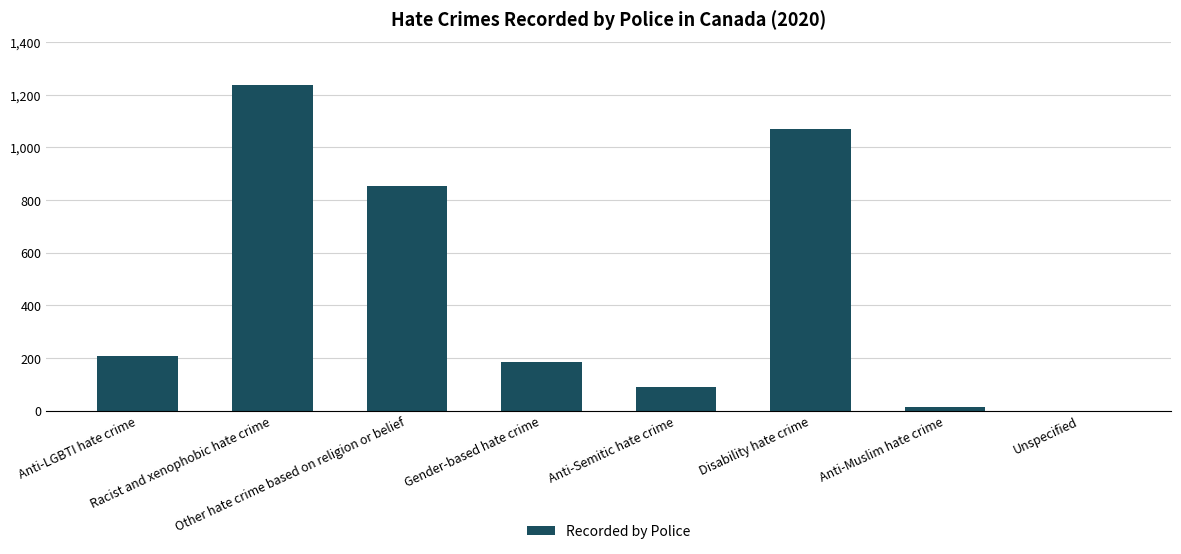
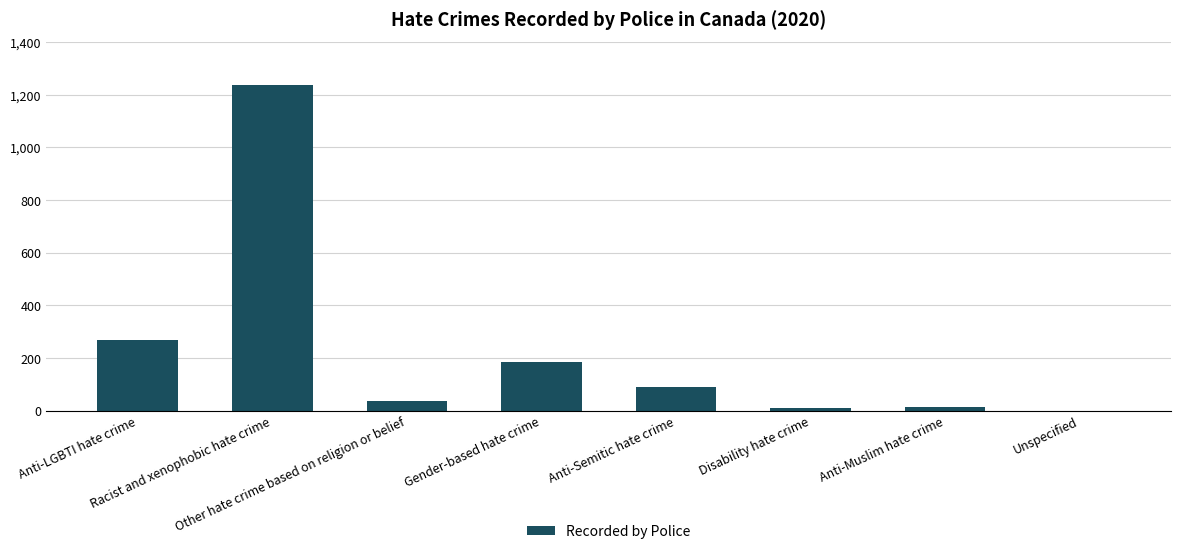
Anti-LGBTI hate crime: 210 -> 270
Other hate crime based on religion or belief: 860 -> 40
Disability hate crime: 1,070 -> 10
